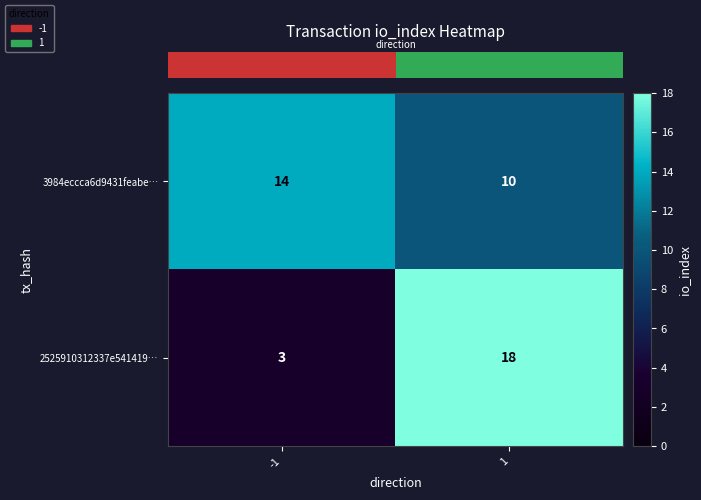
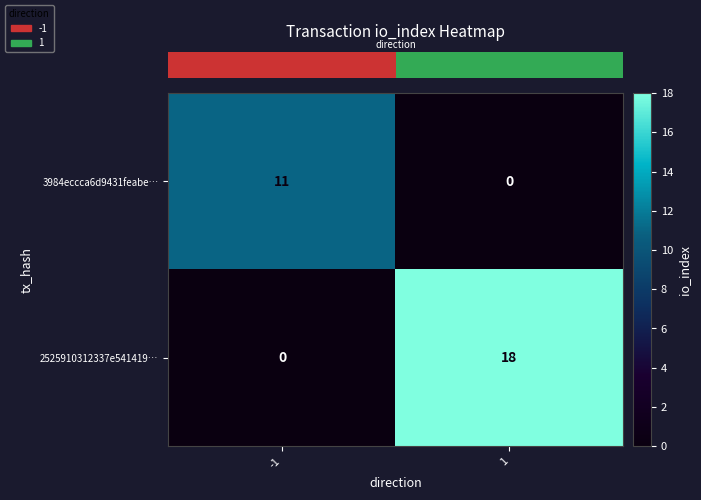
3984eccca6d9431feabe…, -1: 14 -> 11
3984eccca6d9431feabe…, 1: 10 -> 0
2525910312337e541419…, -1: 3 -> 0
